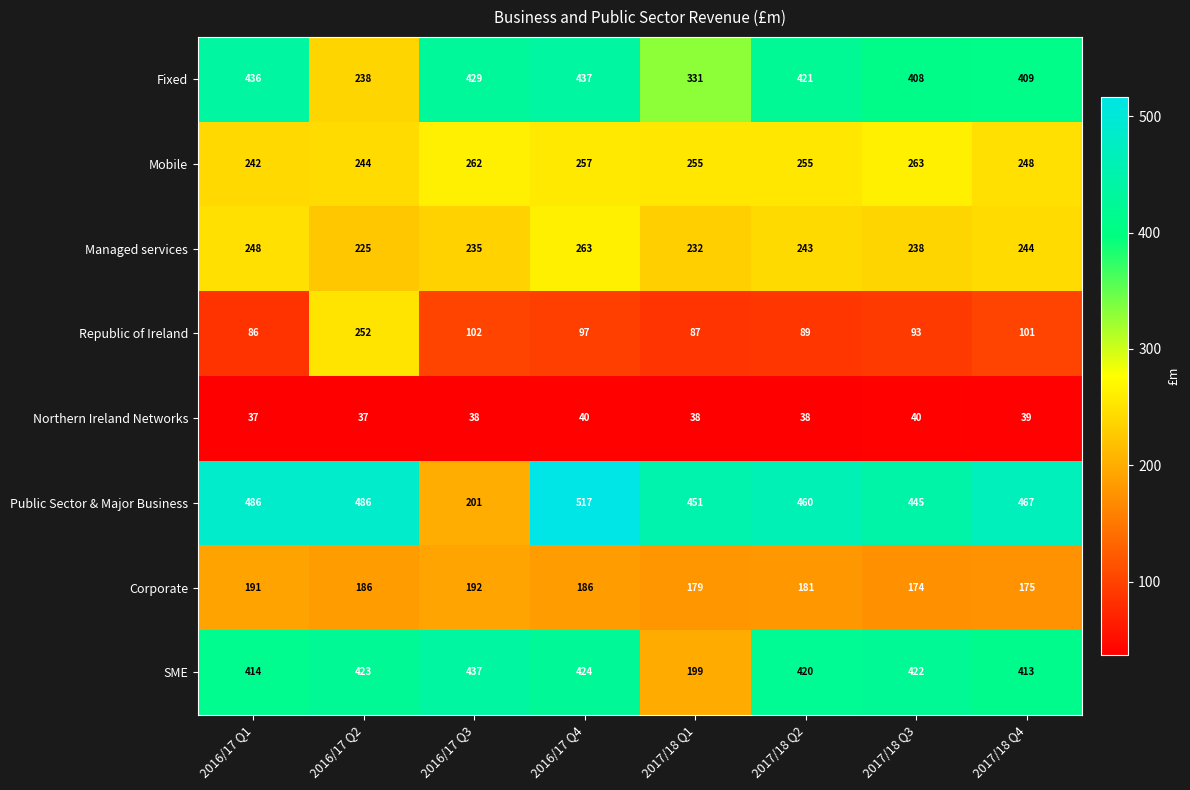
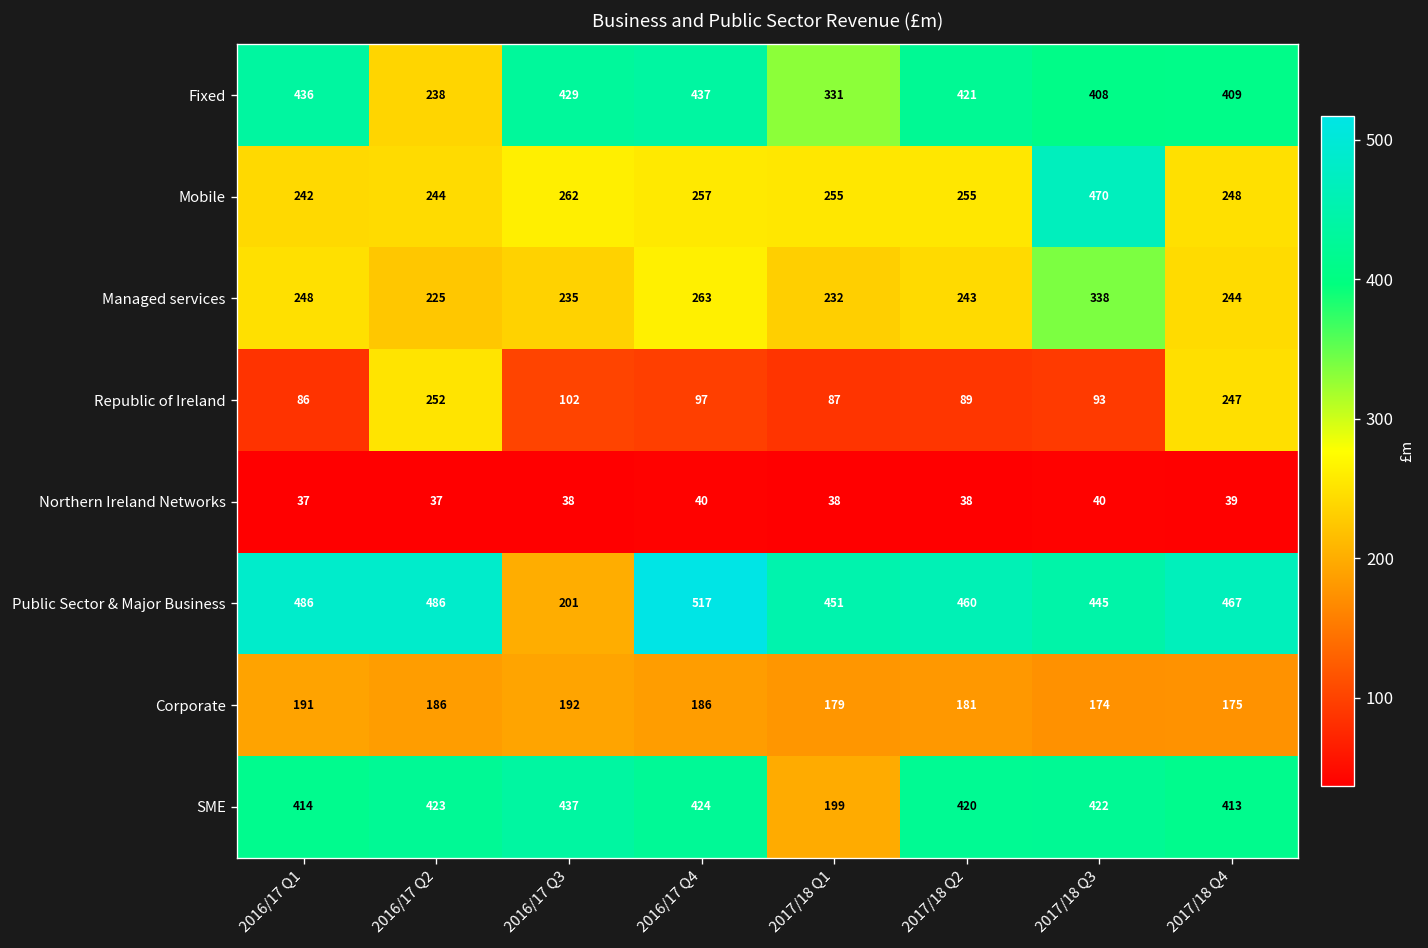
Mobile, 2017/18 Q3: 263 -> 470
Managed services, 2017/18 Q3: 238 -> 338
Republic of Ireland, 2017/18 Q4: 101 -> 247
